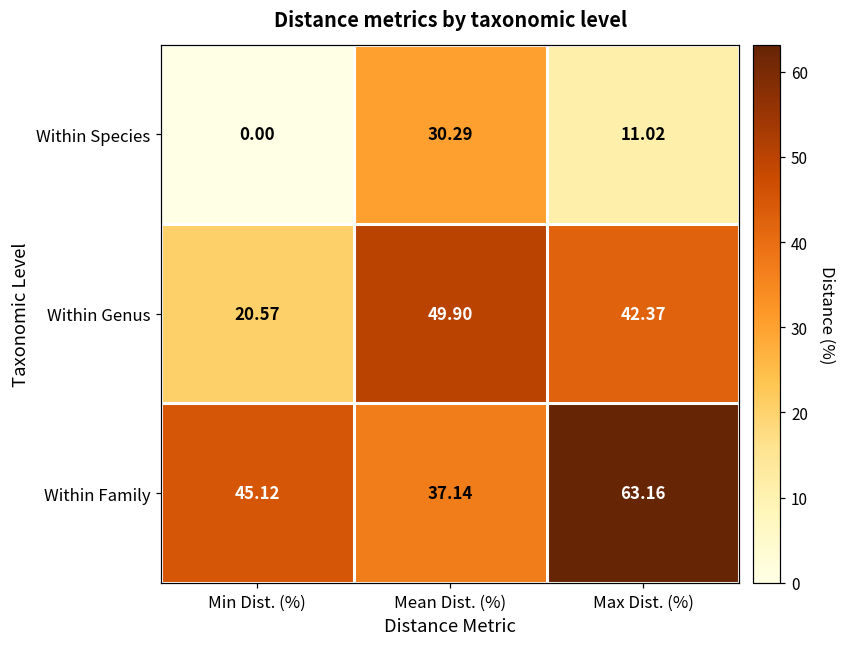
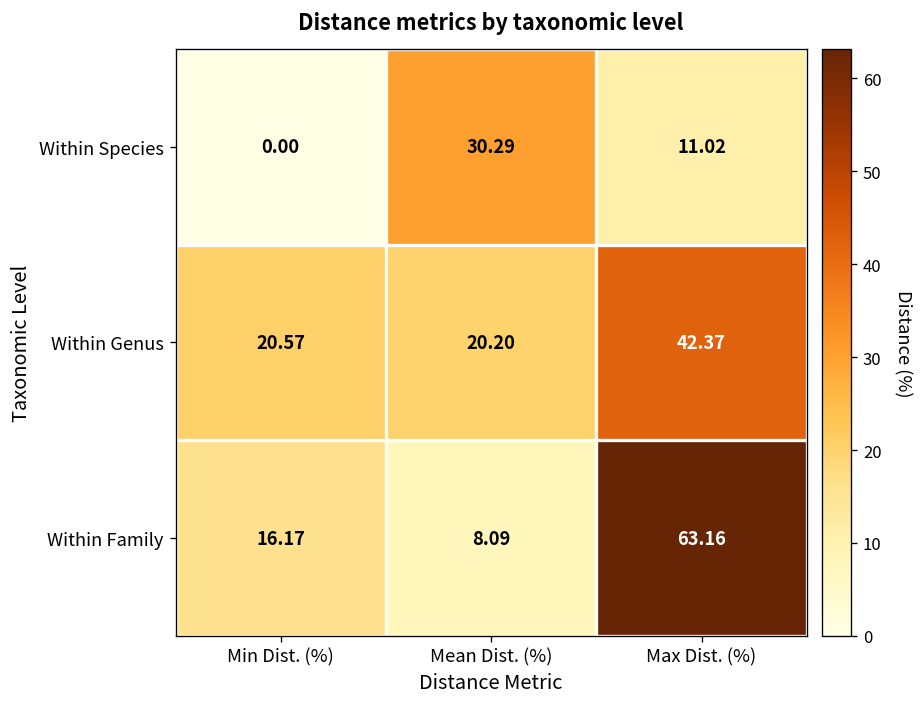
Within Genus, Mean Dist. (%): 49.90 -> 20.20
Within Family, Min Dist. (%): 45.12 -> 16.17
Within Family, Mean Dist. (%): 37.14 -> 8.09
